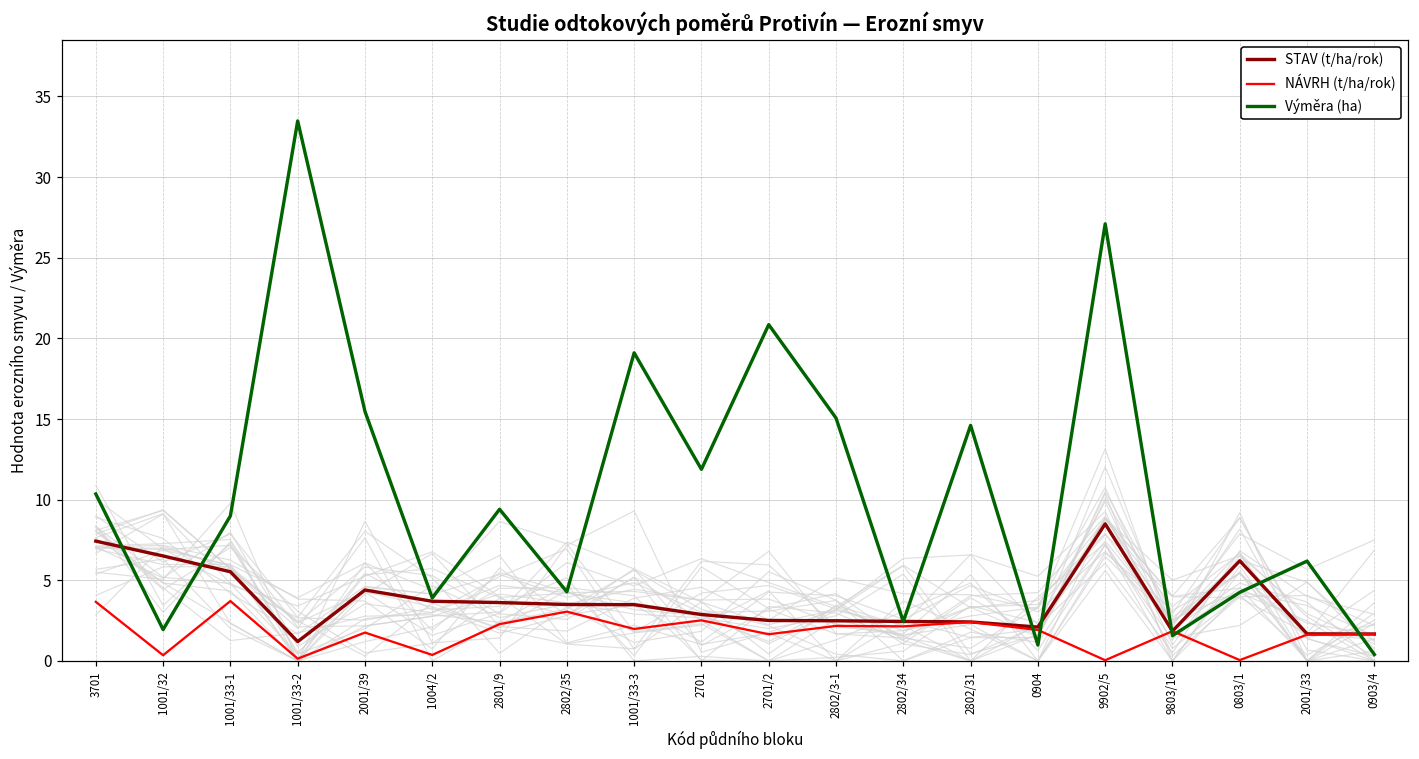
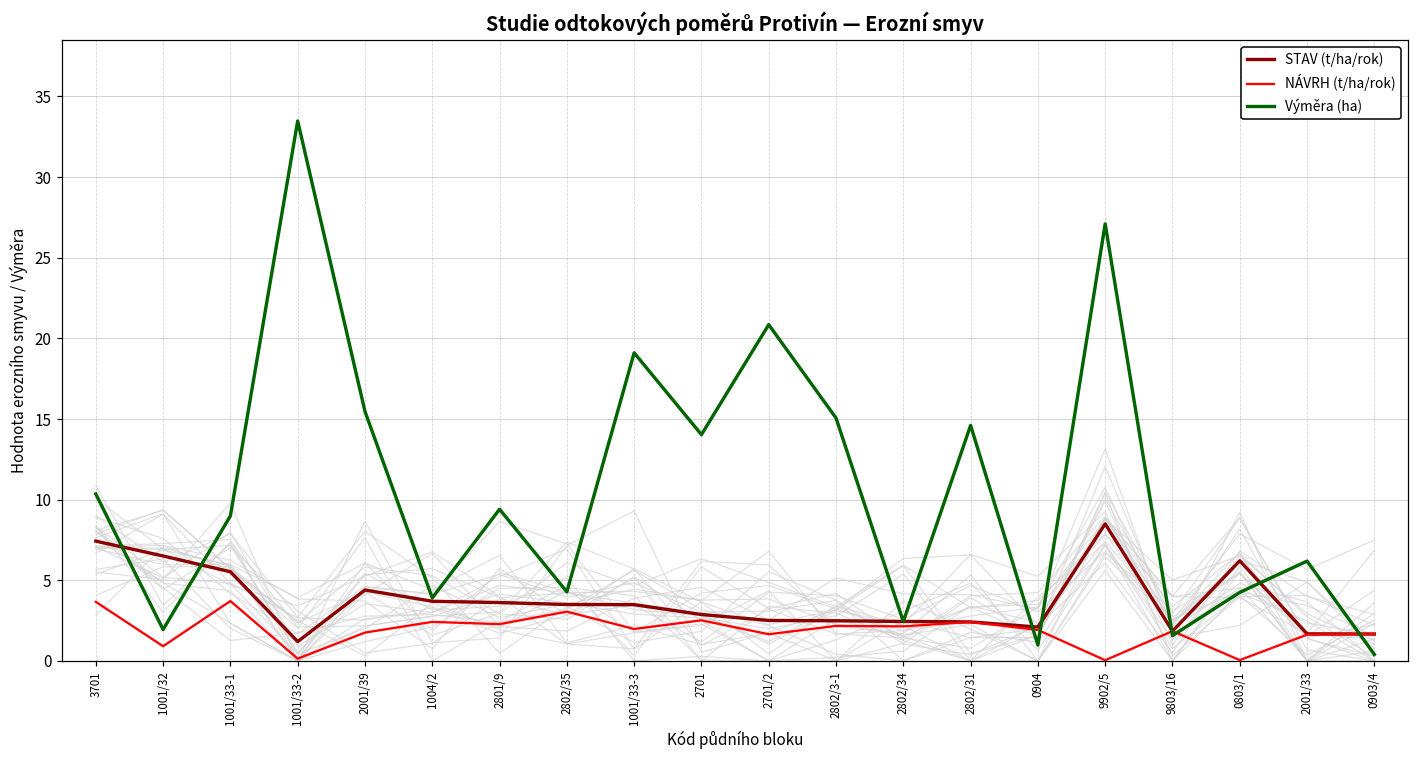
NÁVRH (t/ha/rok), 1001/32: 0.4 -> 0.9
NÁVRH (t/ha/rok), 1004/2: 0.4 -> 2.4
Výměra (ha), 2701: 11.9 -> 14.0
